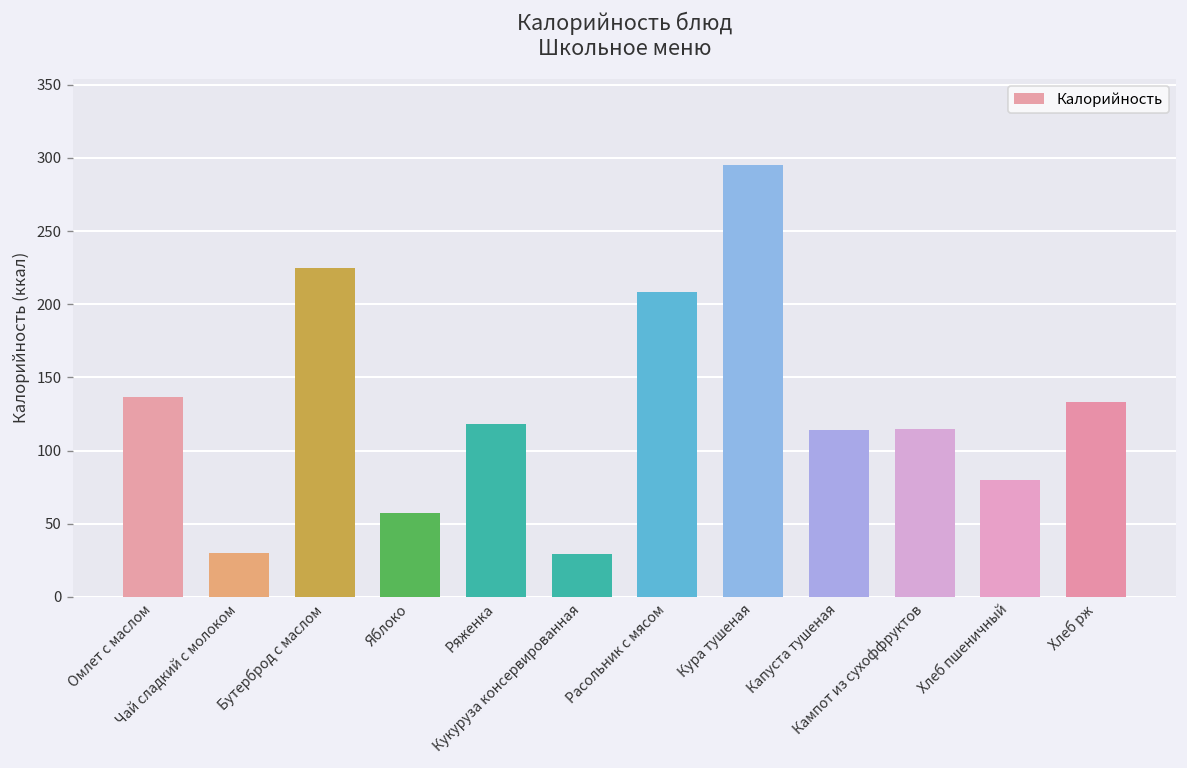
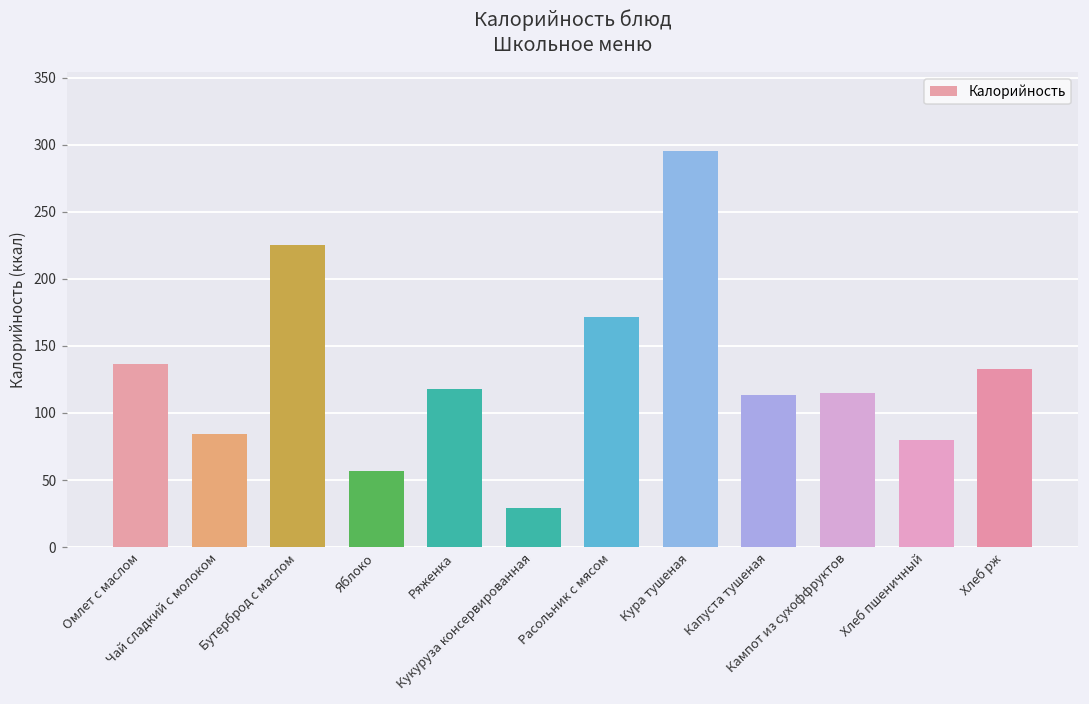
Чай сладкий с молоком: 30 -> 84
Расольник с мясом: 208 -> 172
